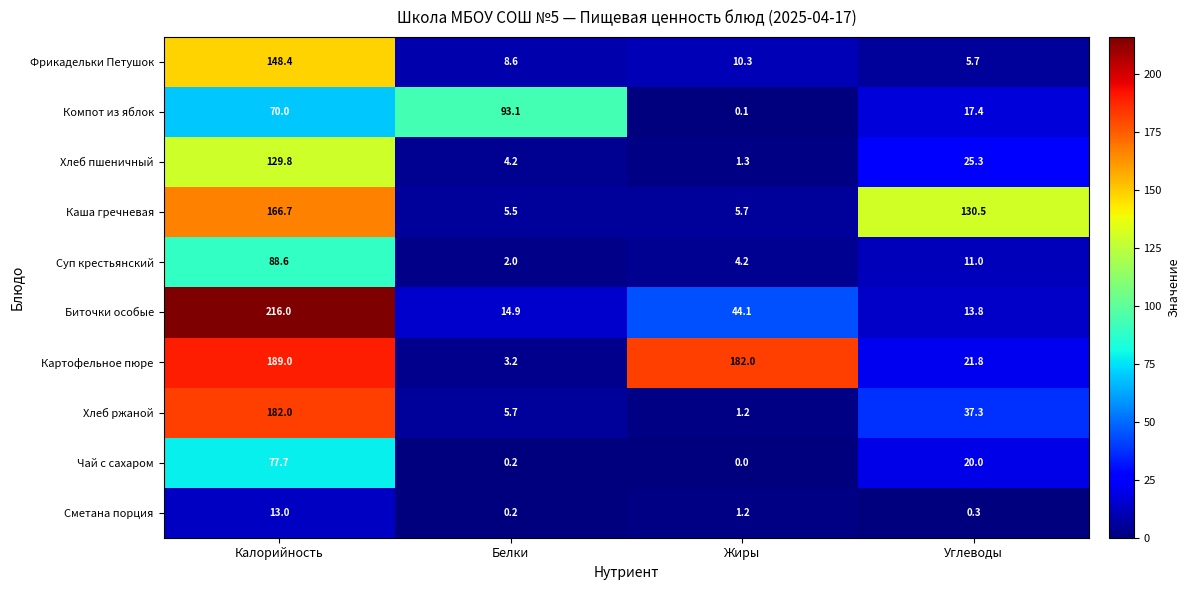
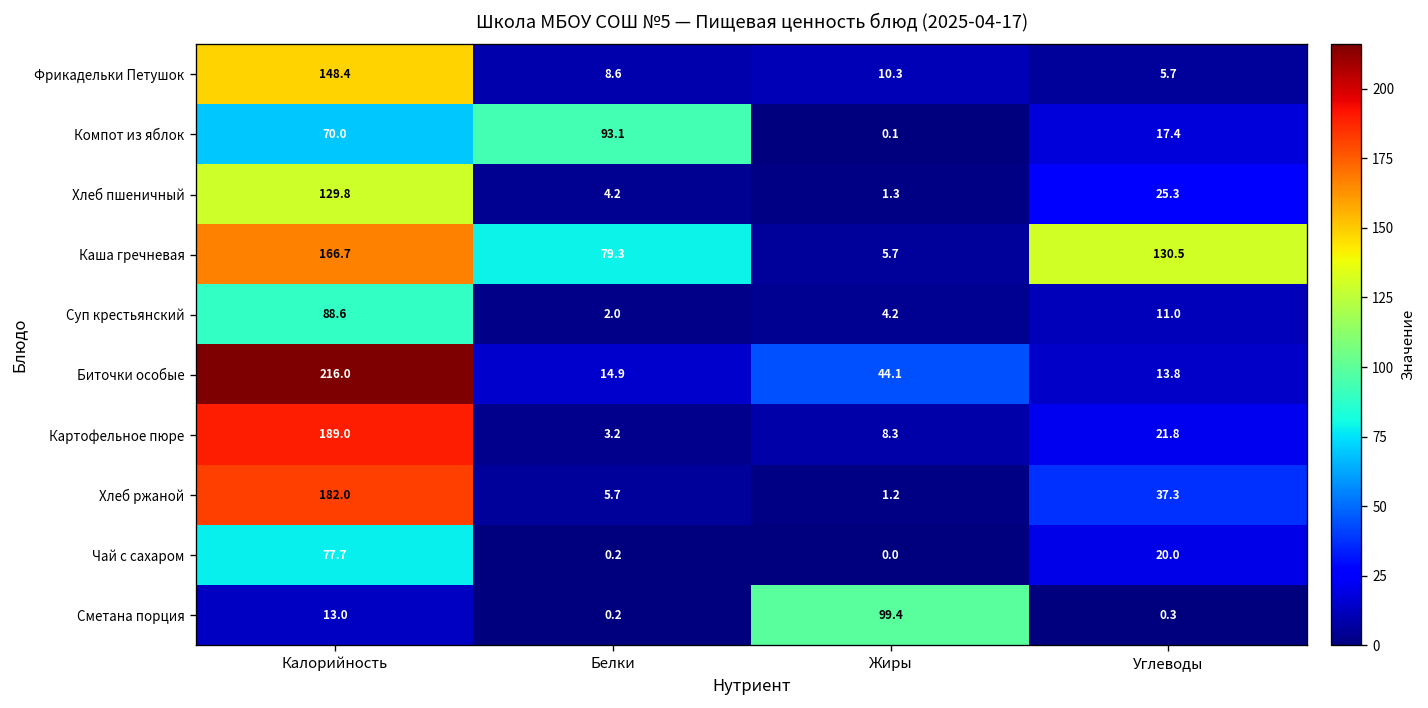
Каша гречневая, Белки: 5.5 -> 79.3
Картофельное пюре, Жиры: 182.0 -> 8.3
Сметана порция, Жиры: 1.2 -> 99.4
